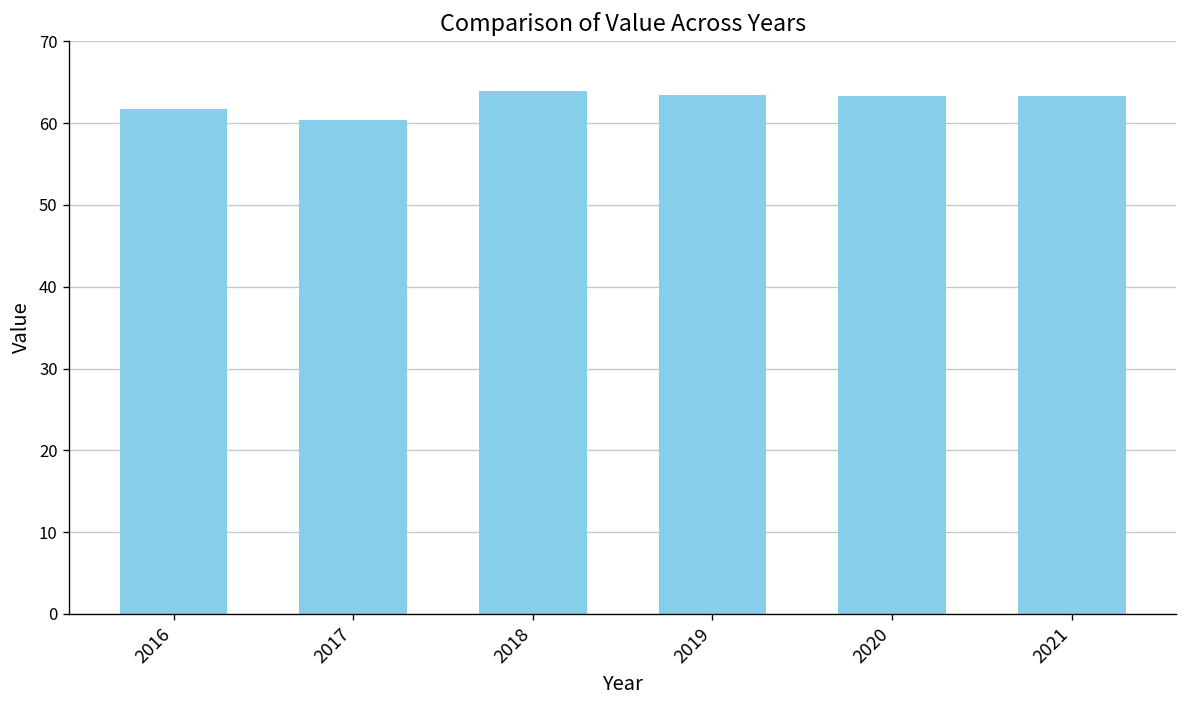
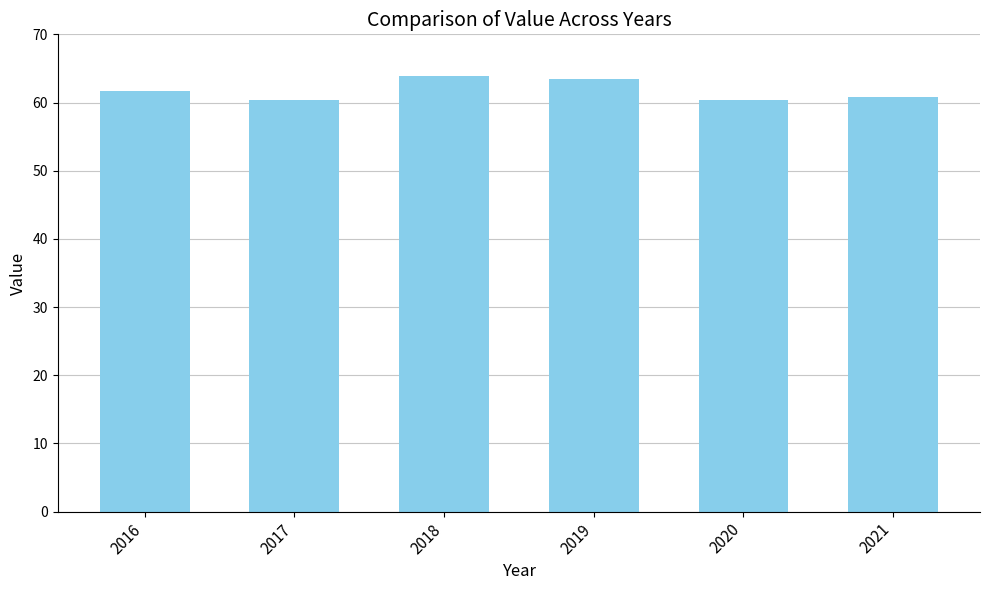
2020: 63 -> 60
2021: 63 -> 61
